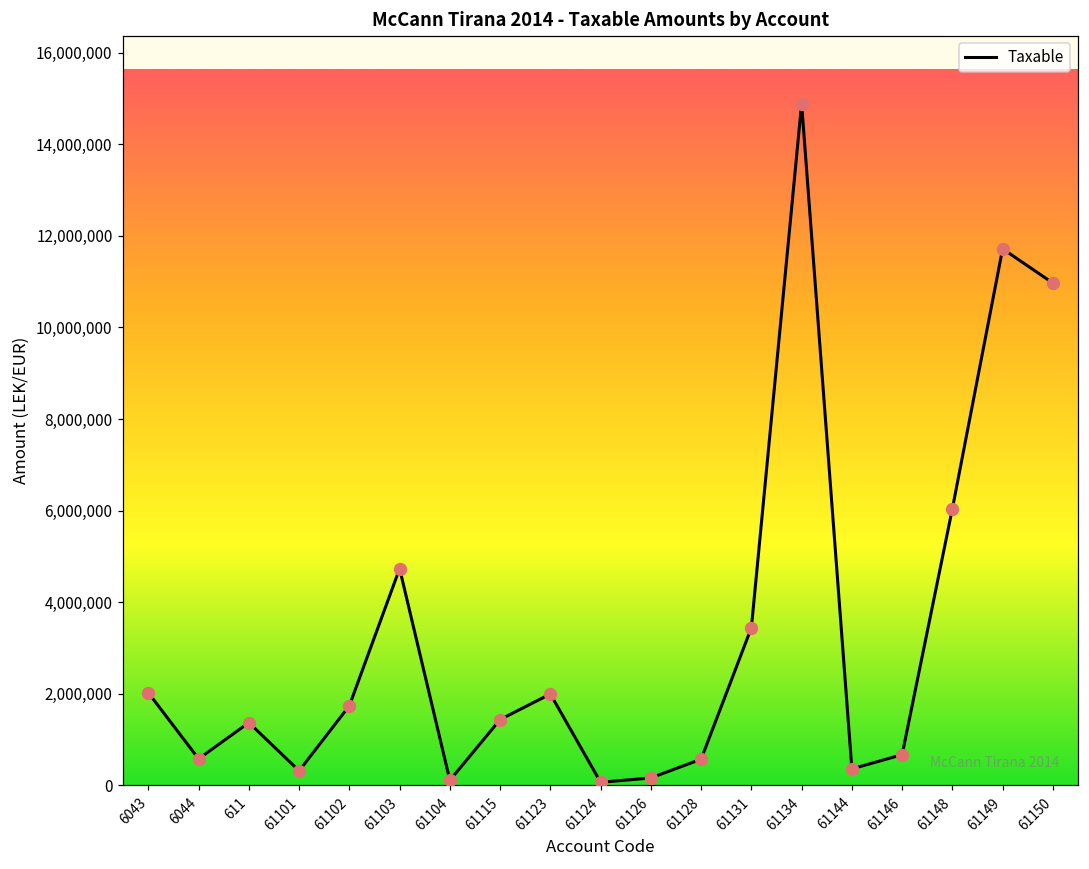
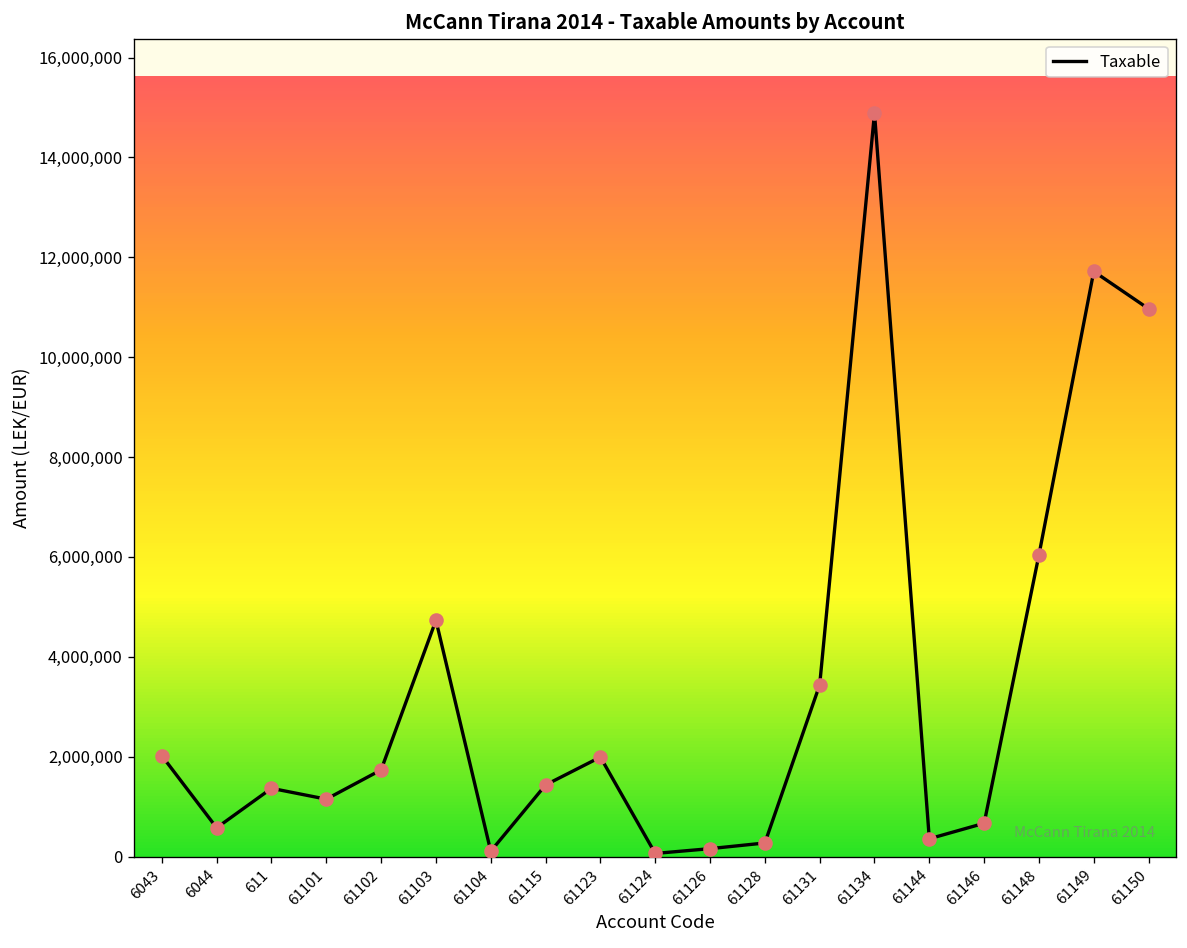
61101: 300,000 -> 1,100,000
61128: 600,000 -> 300,000
